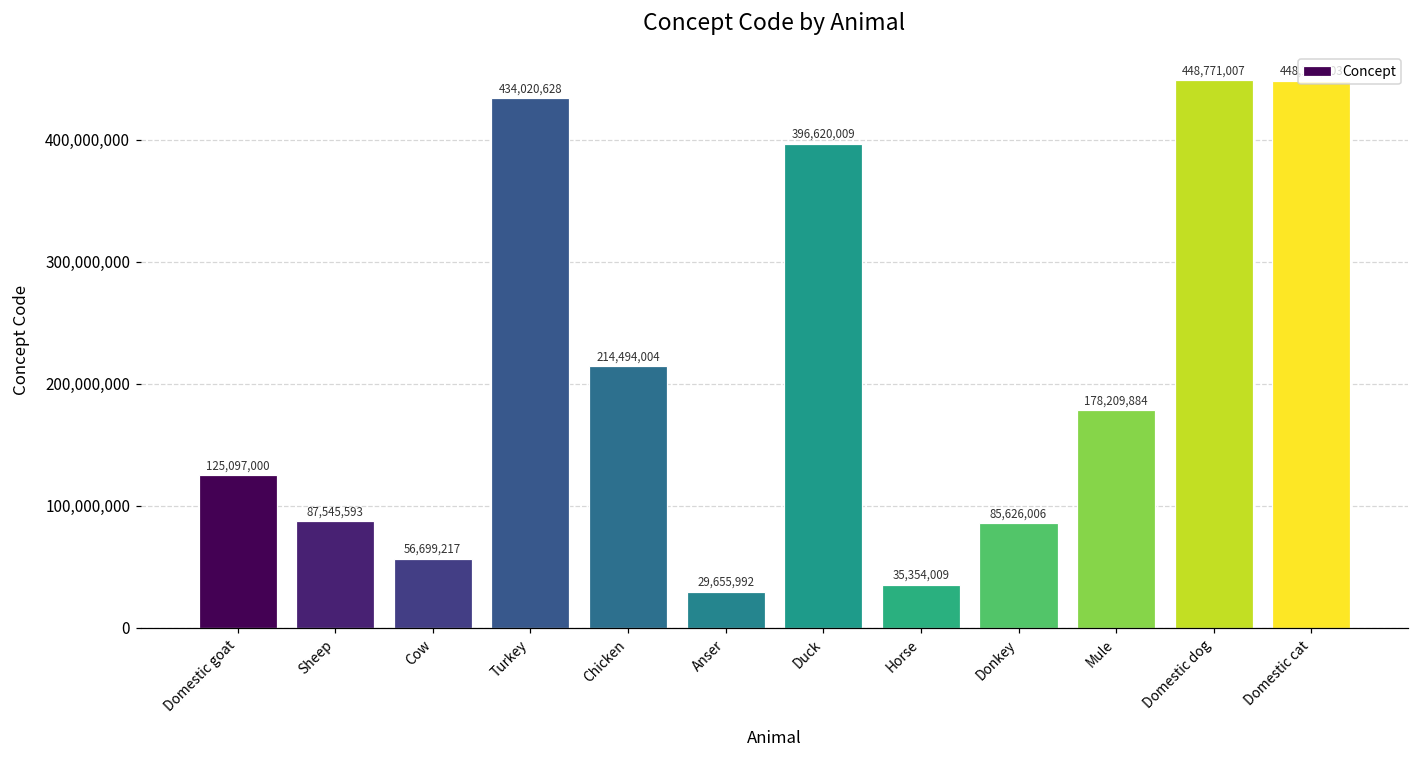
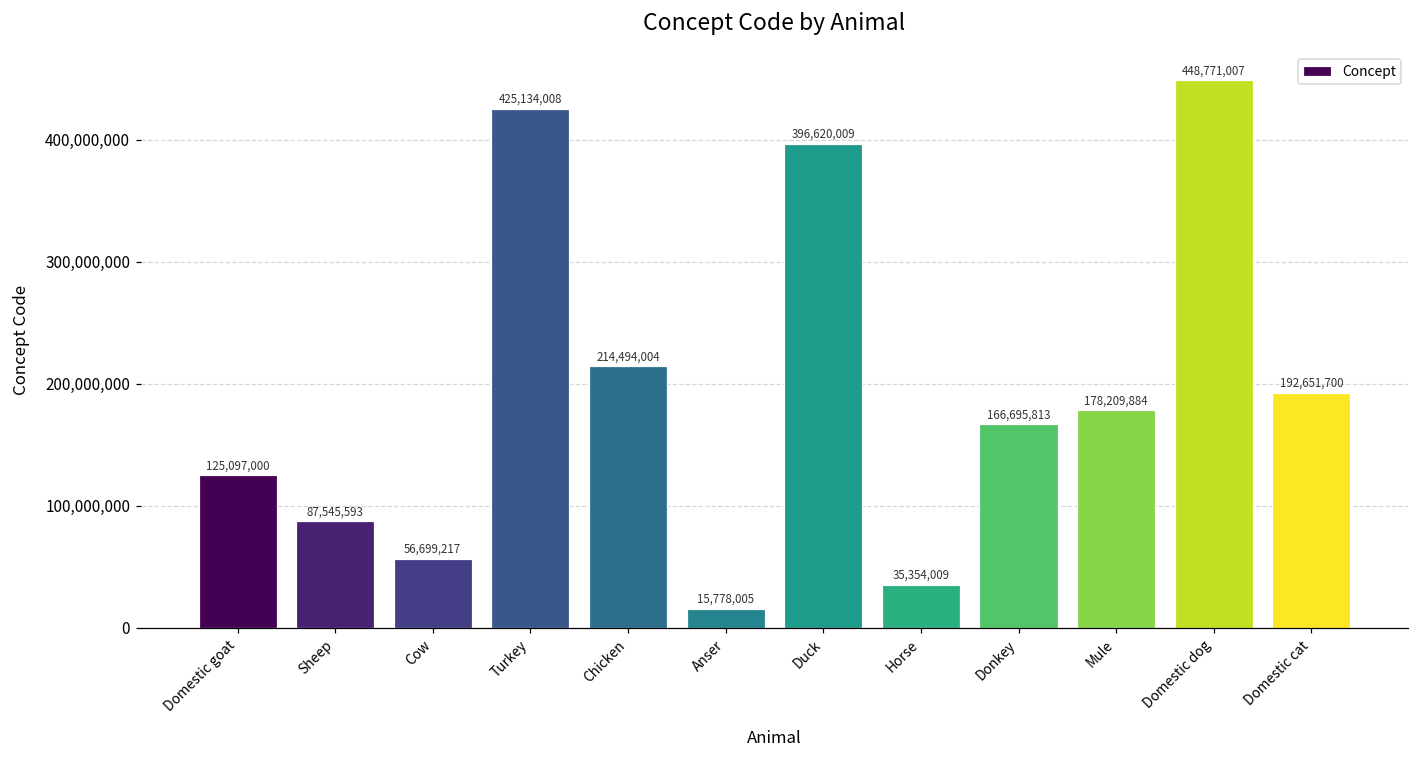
Turkey: 434,020,628 -> 425,134,008
Anser: 29,655,992 -> 15,778,005
Donkey: 85,626,006 -> 166,695,813
Domestic cat: 448,169,003 -> 192,651,700
